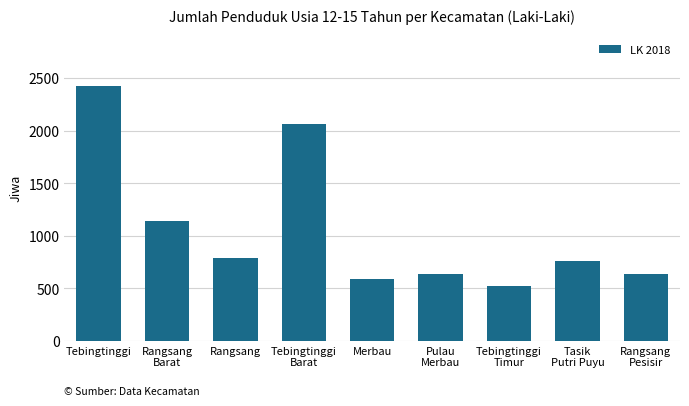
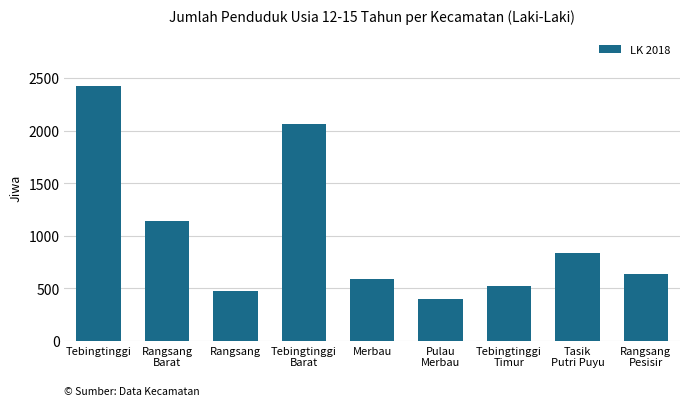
Rangsang: 790 -> 480
Pulau Merbau: 640 -> 400
Tasik Putri Puyu: 760 -> 830
